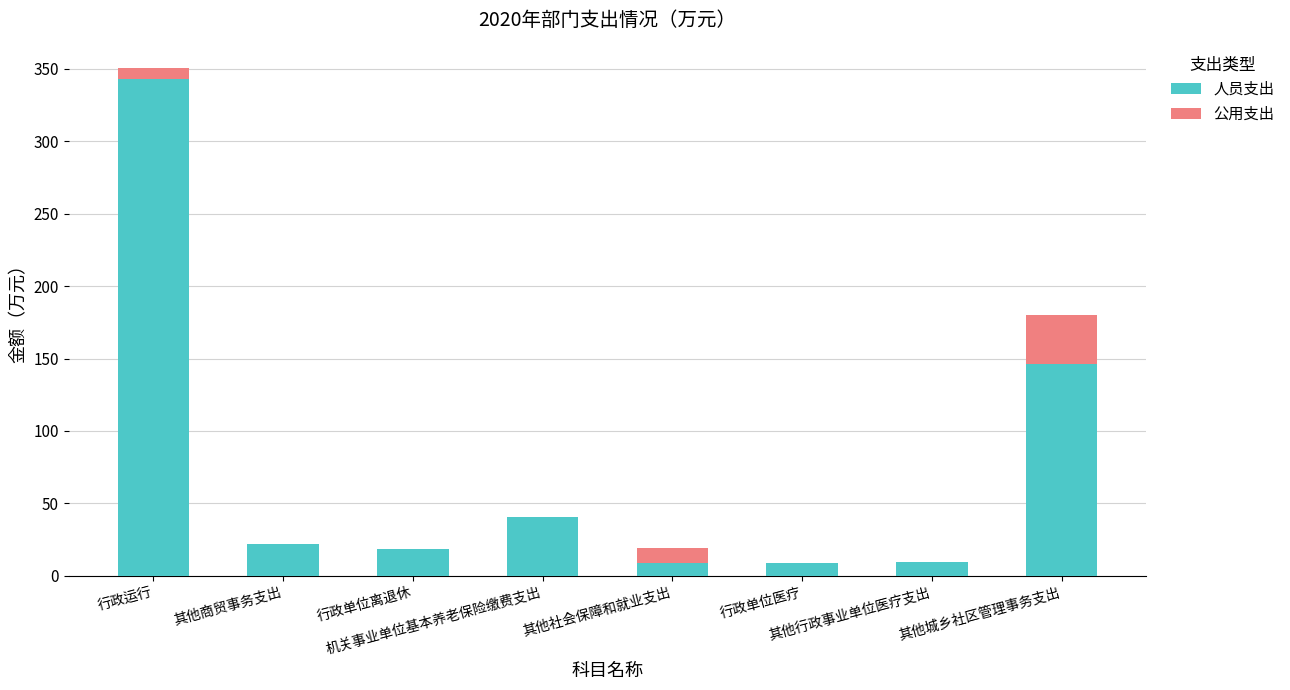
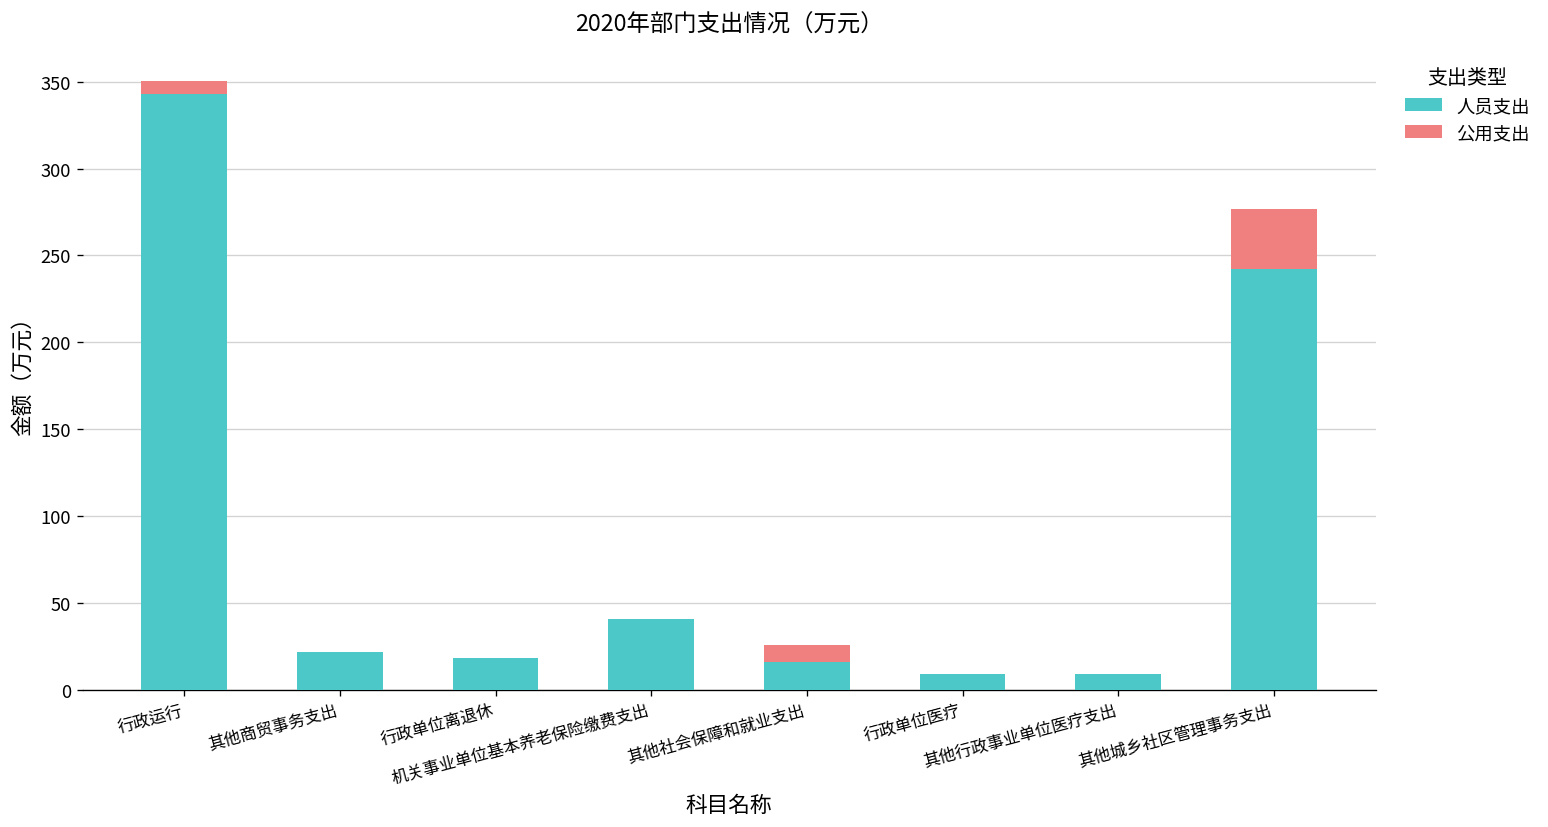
人员支出, 其他社会保障和就业支出: 9 -> 16
人员支出, 其他城乡社区管理事务支出: 146 -> 242
